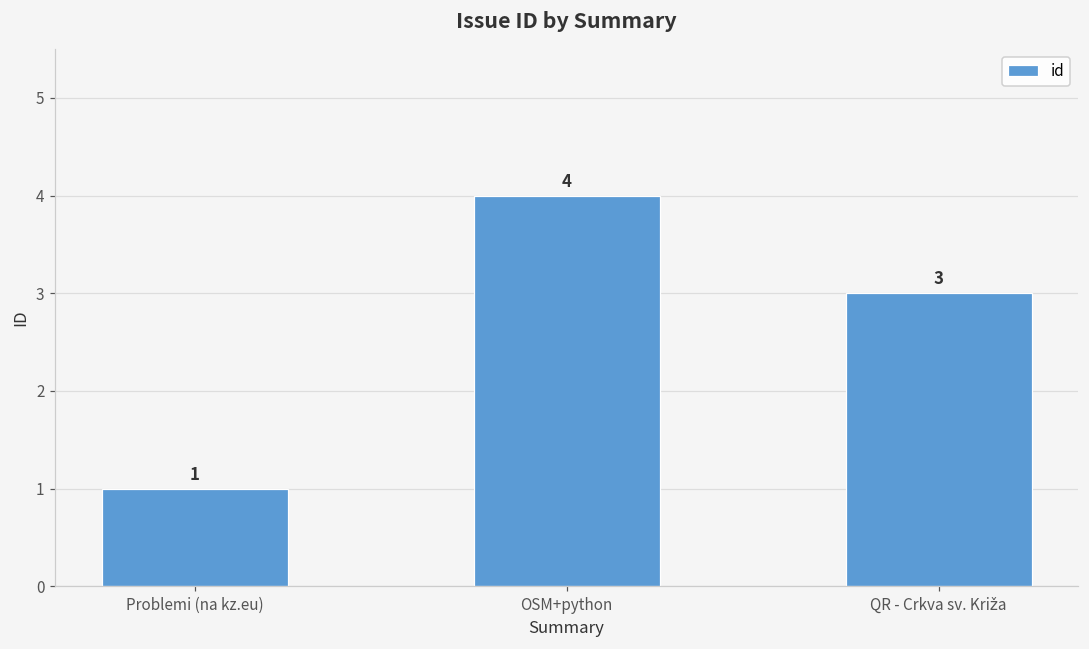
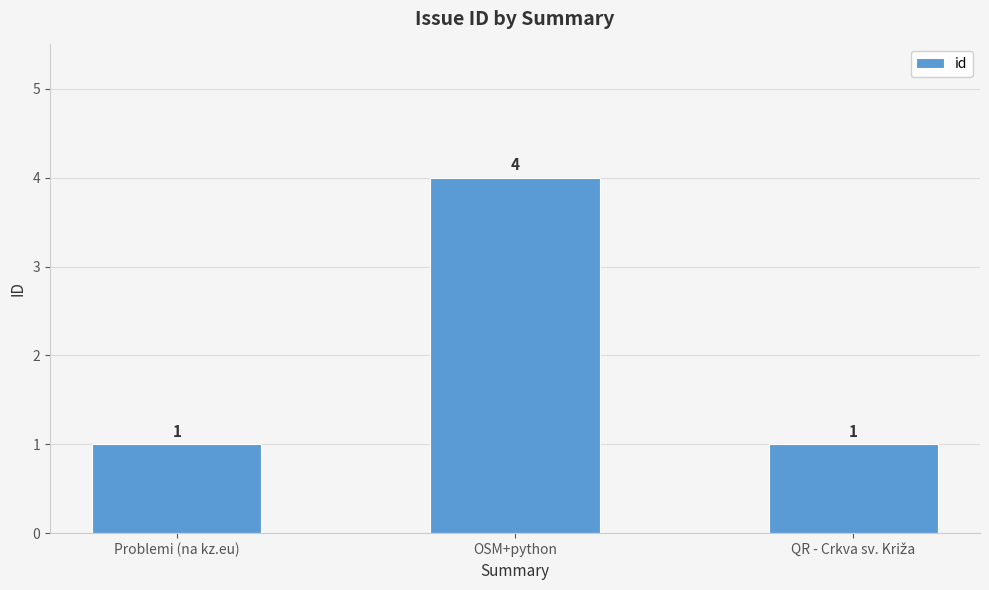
QR - Crkva sv. Križa: 3 -> 1
